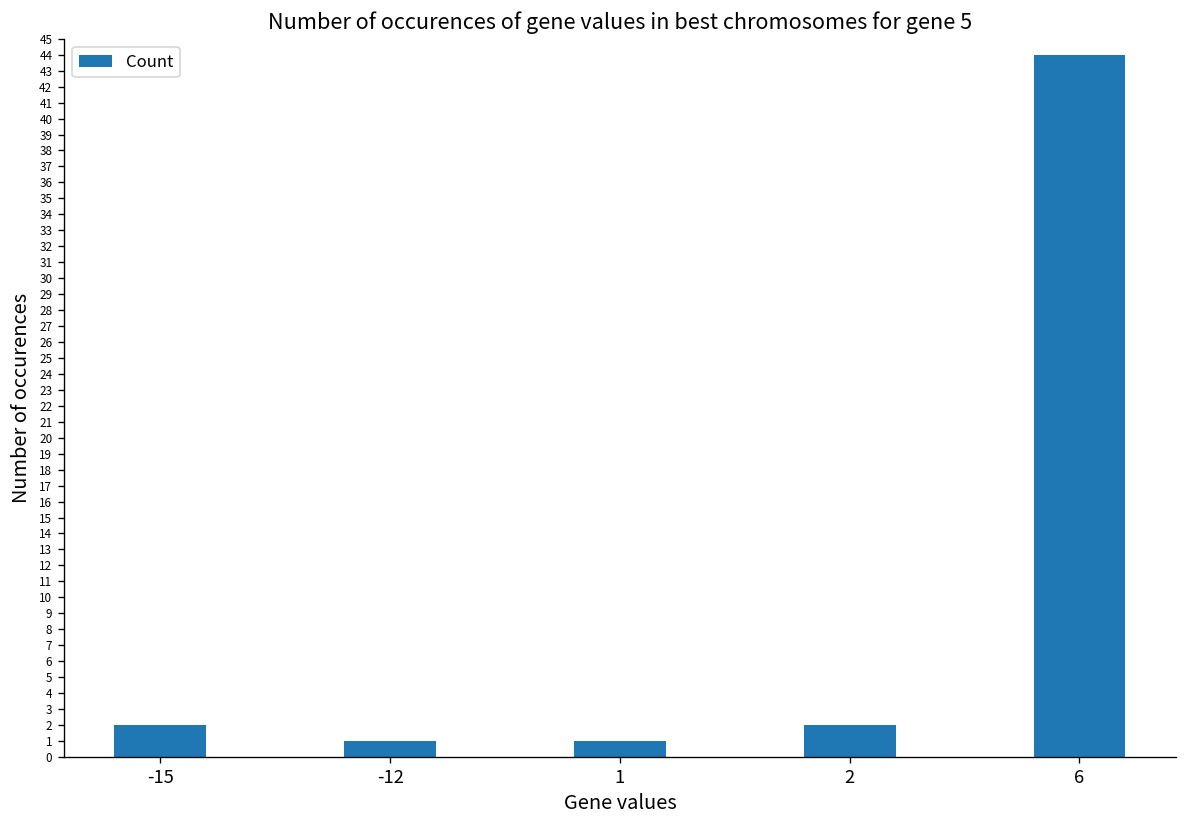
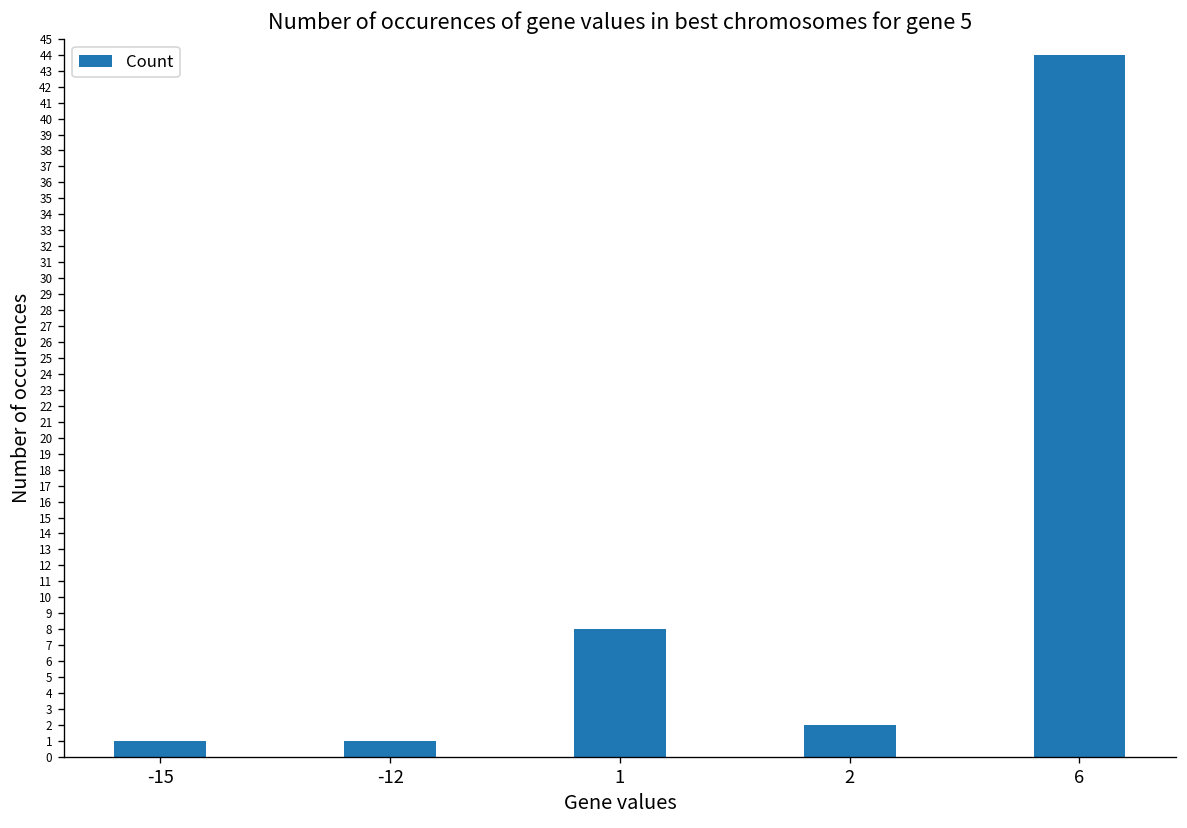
-15: 2 -> 1
1: 1 -> 8
